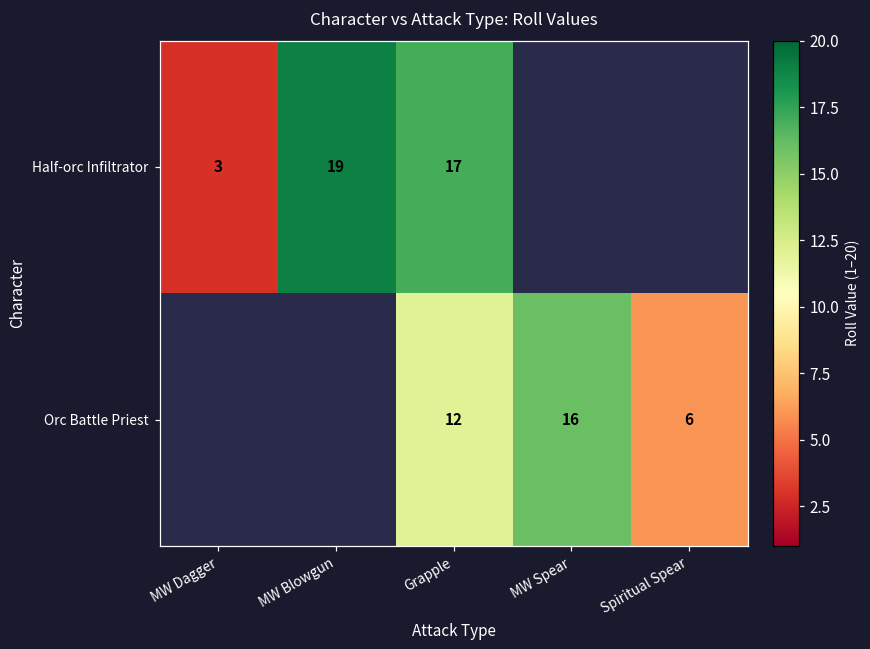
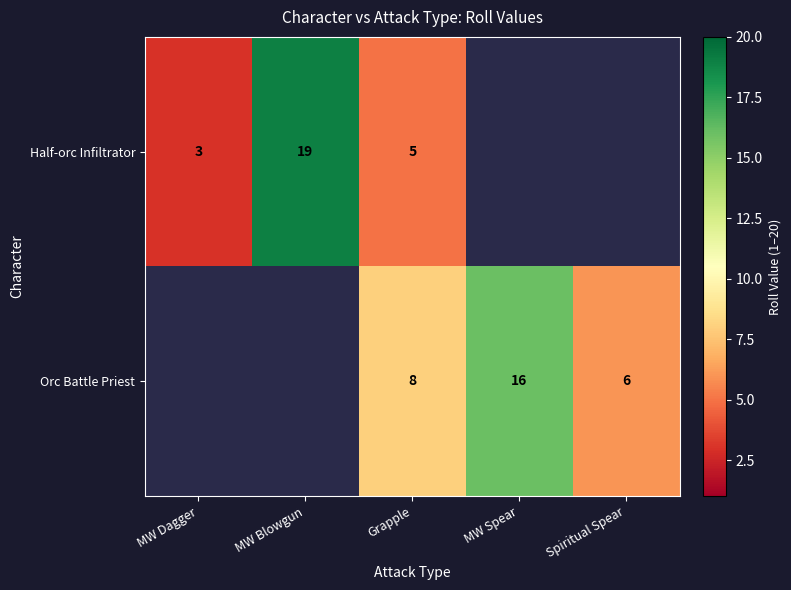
Half-orc Infiltrator, Grapple: 17 -> 5
Orc Battle Priest, Grapple: 12 -> 8
